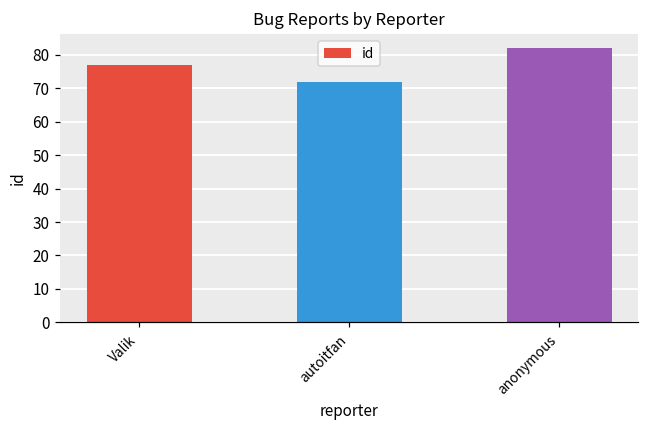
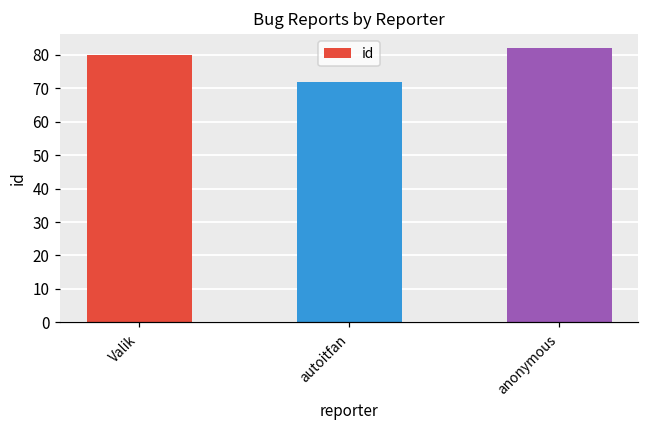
Valik: 77 -> 80
